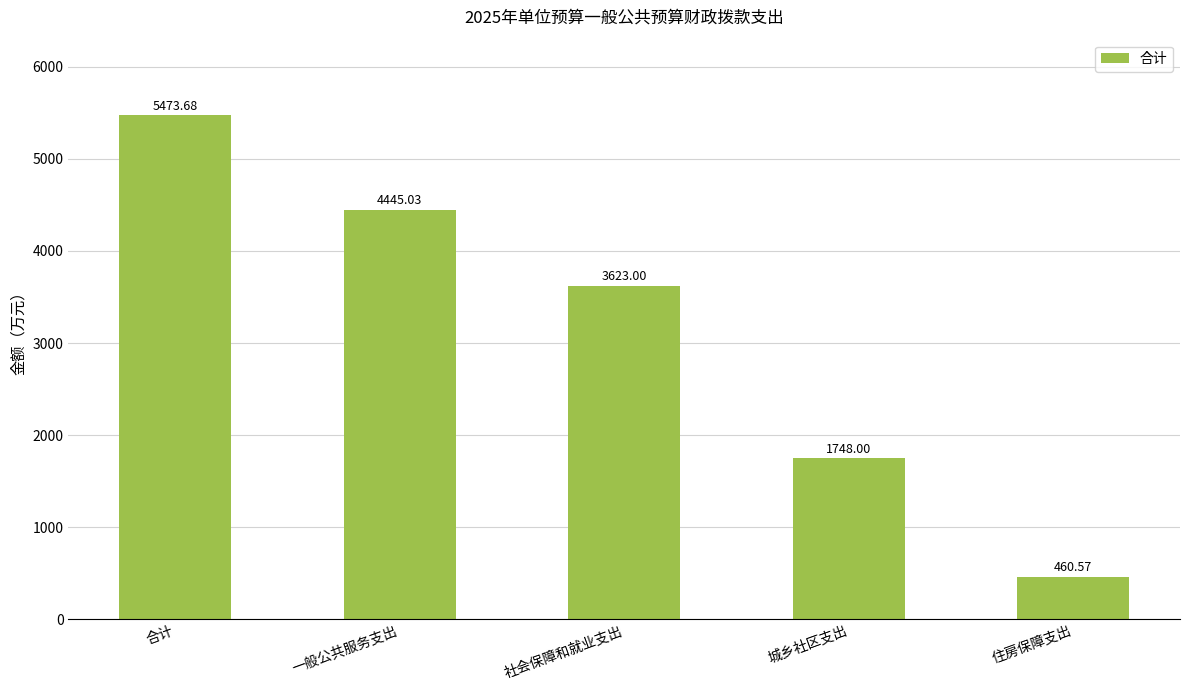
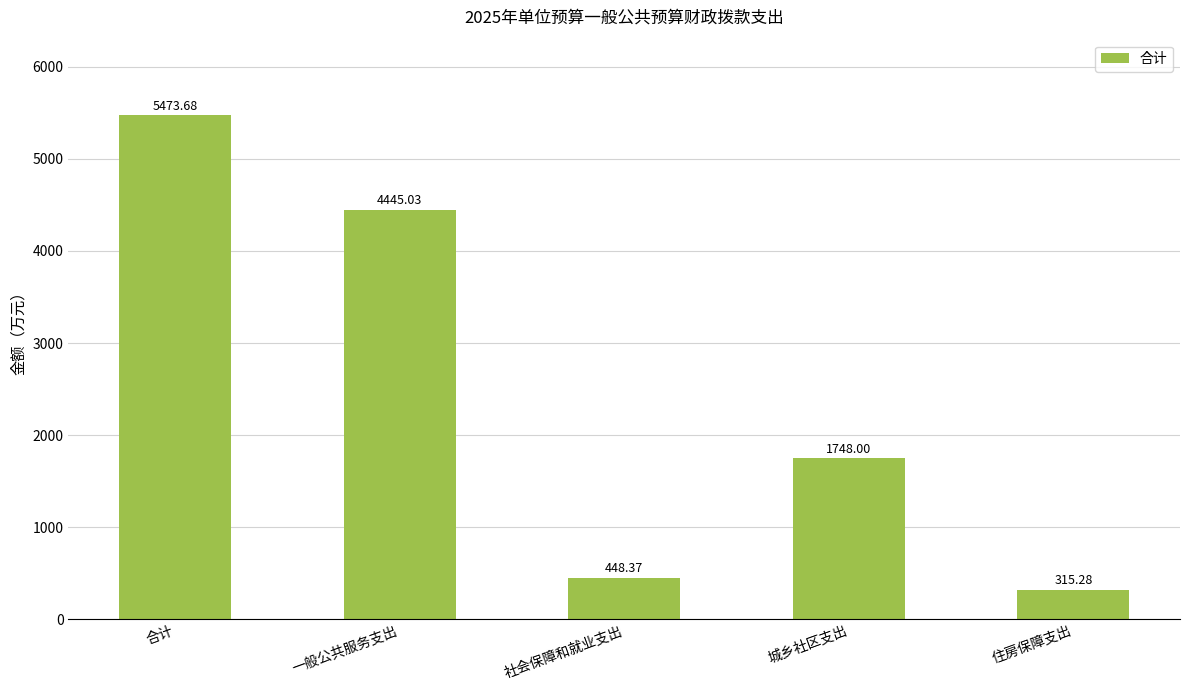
社会保障和就业支出: 3623.00 -> 448.37
住房保障支出: 460.57 -> 315.28
